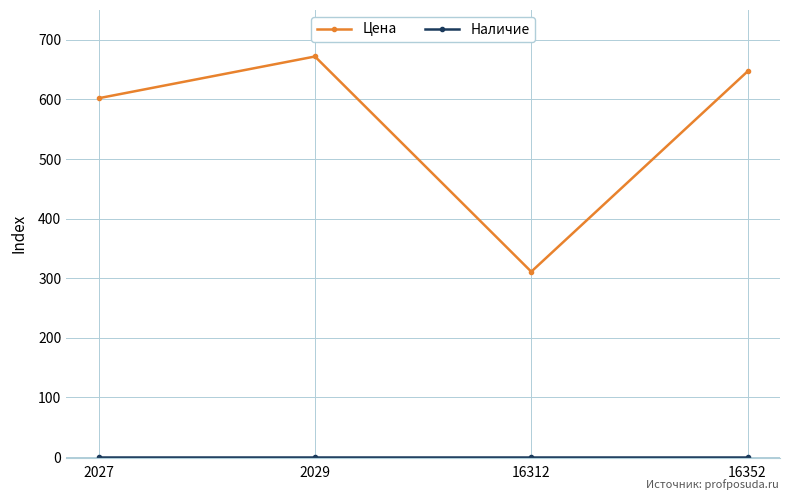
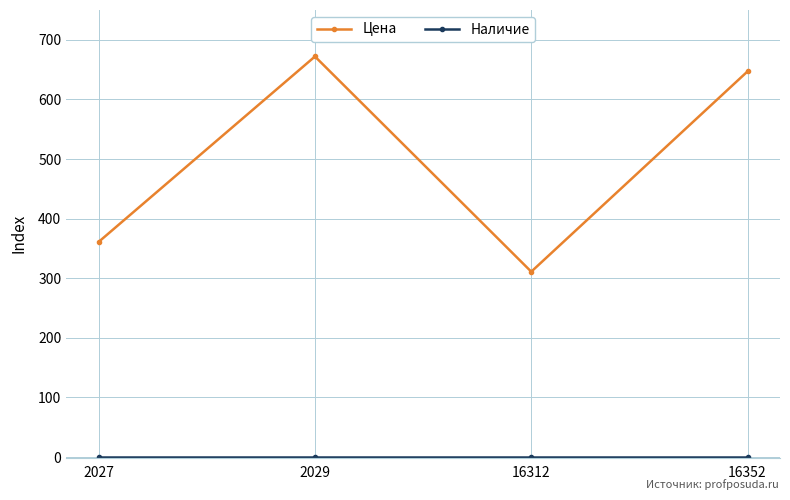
Цена, 2027: 600 -> 360
